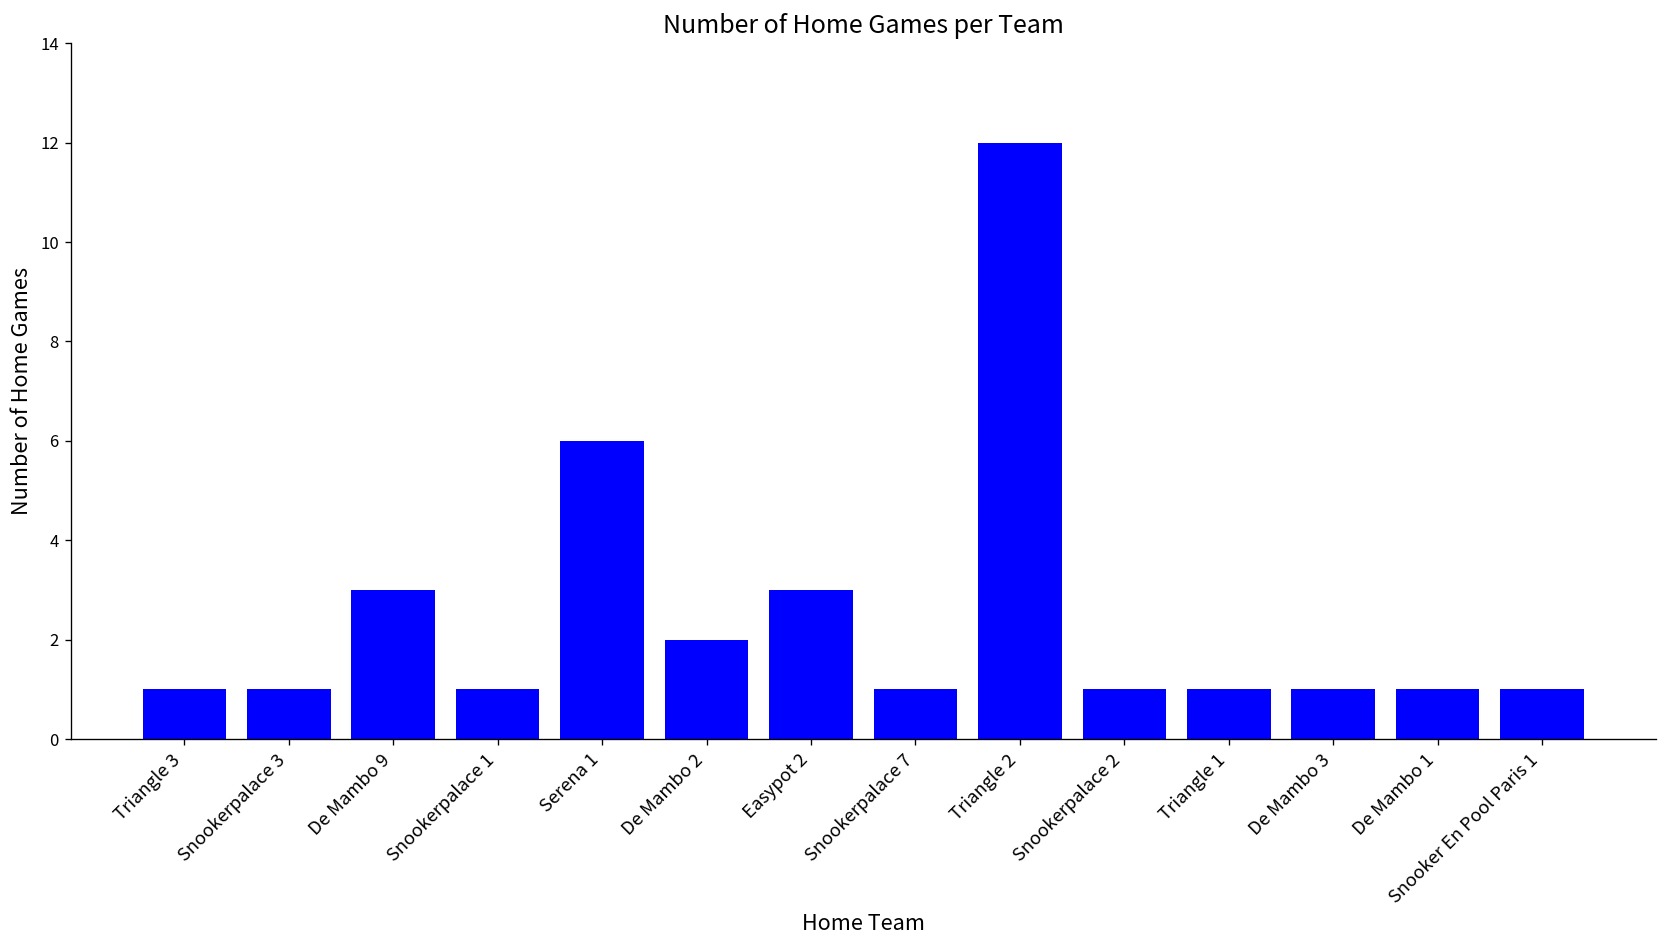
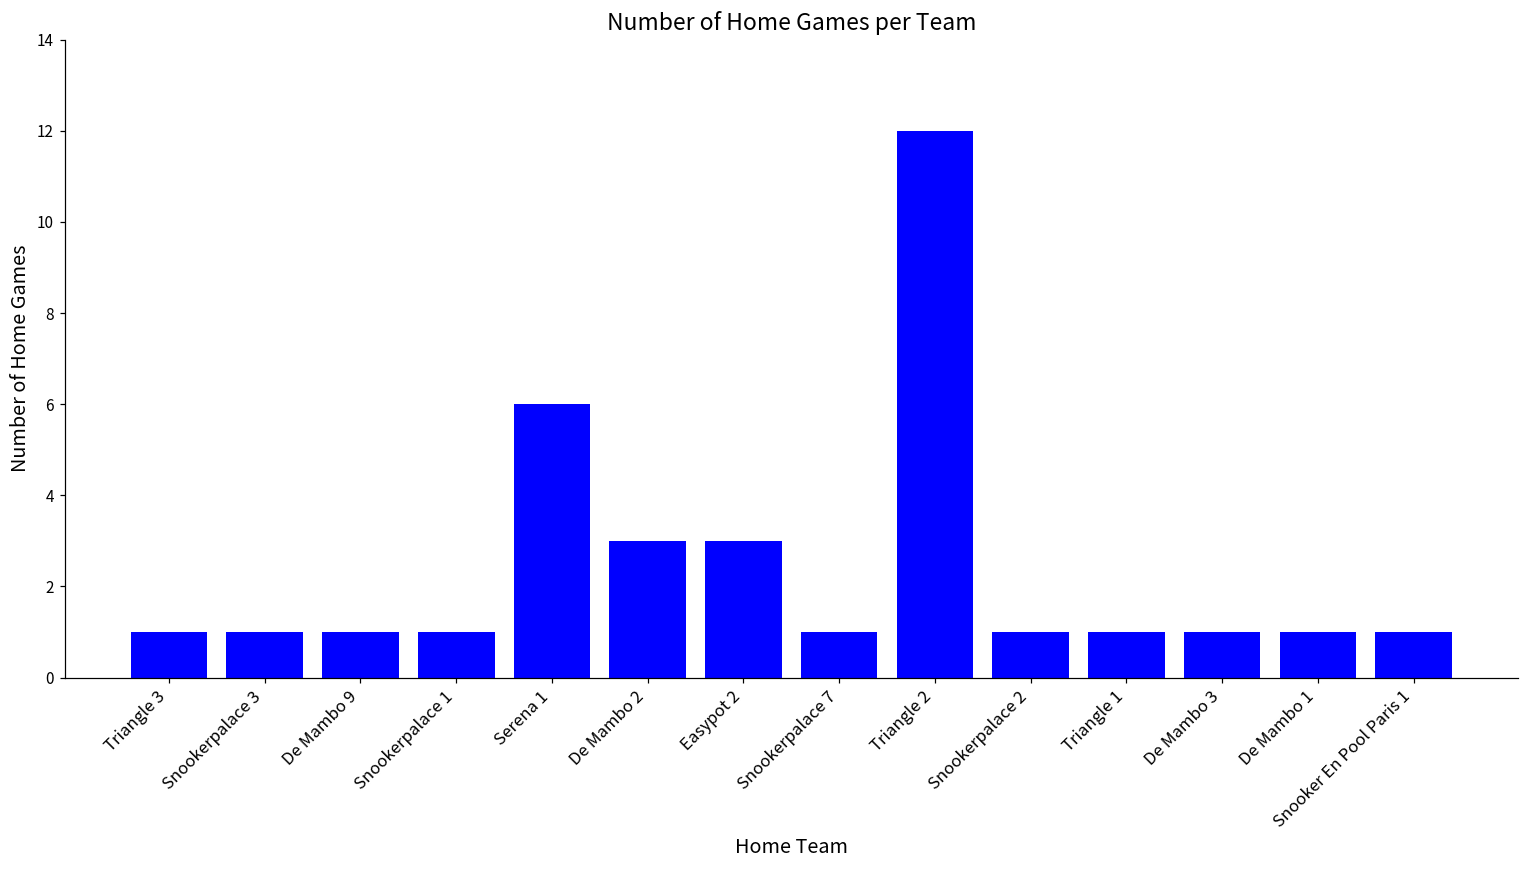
De Mambo 9: 3 -> 1
De Mambo 2: 2 -> 3
